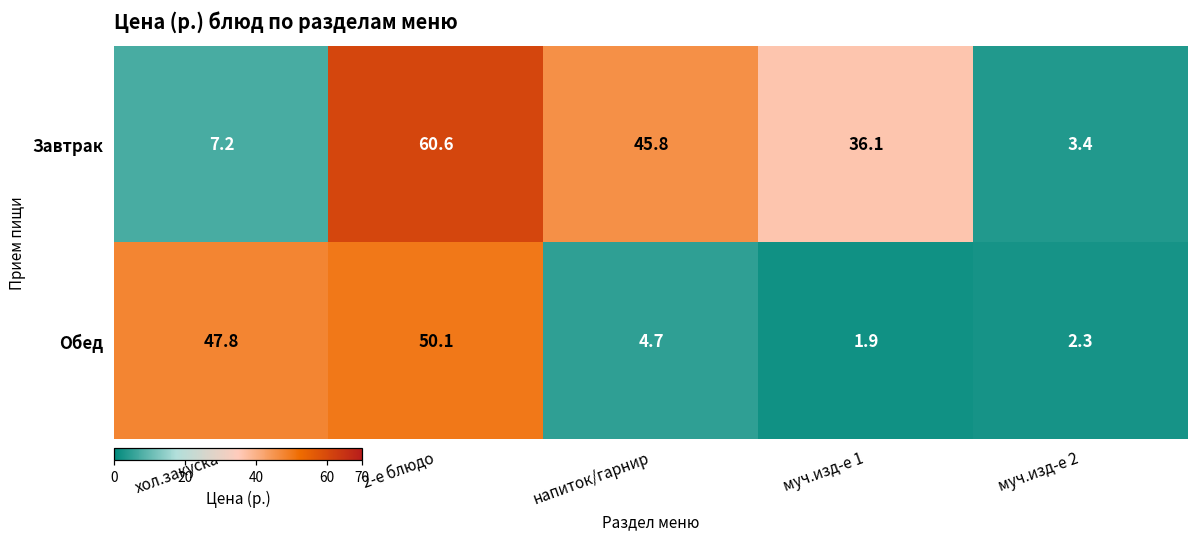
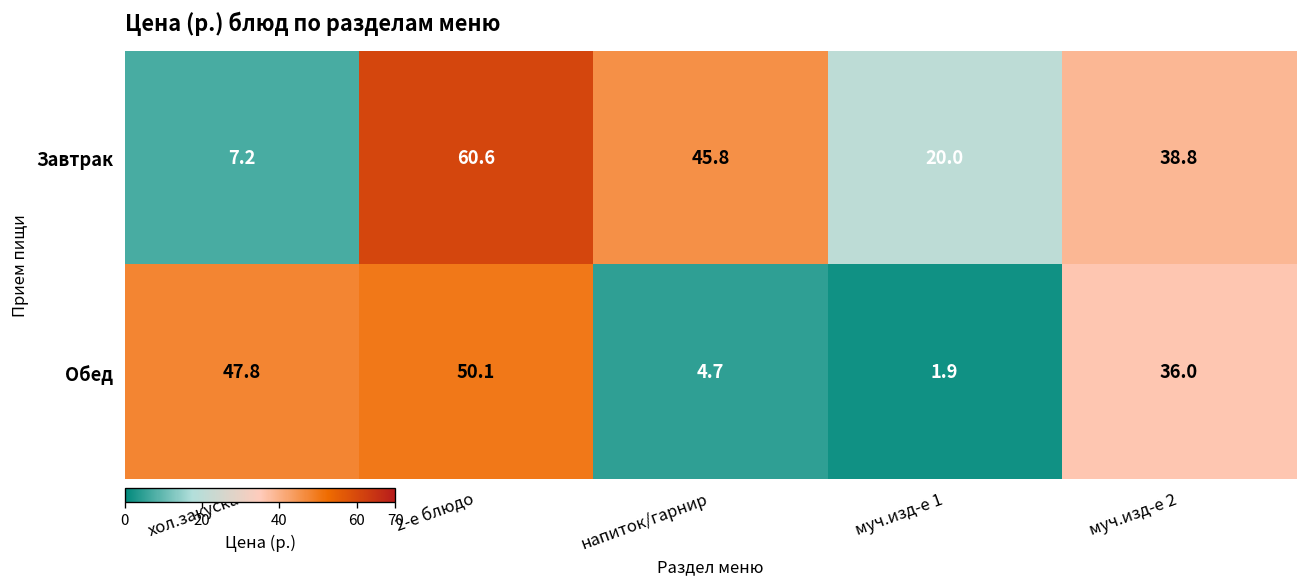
Завтрак, муч.изд-е 1: 36.1 -> 20.0
Завтрак, муч.изд-е 2: 3.4 -> 38.8
Обед, муч.изд-е 2: 2.3 -> 36.0
